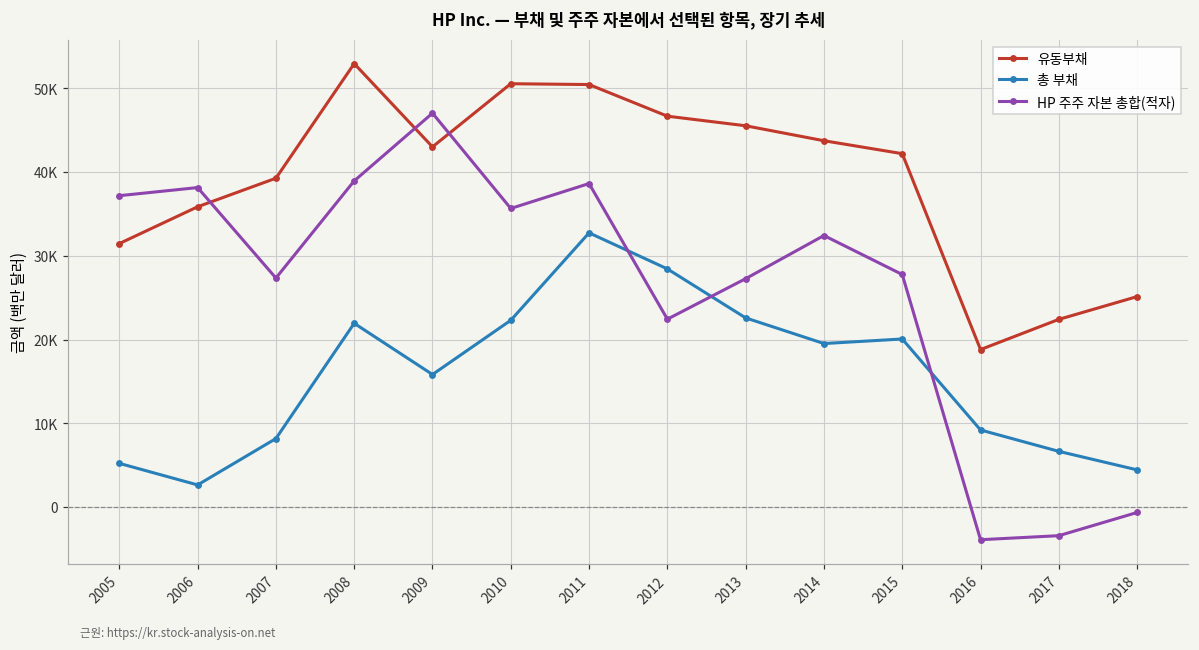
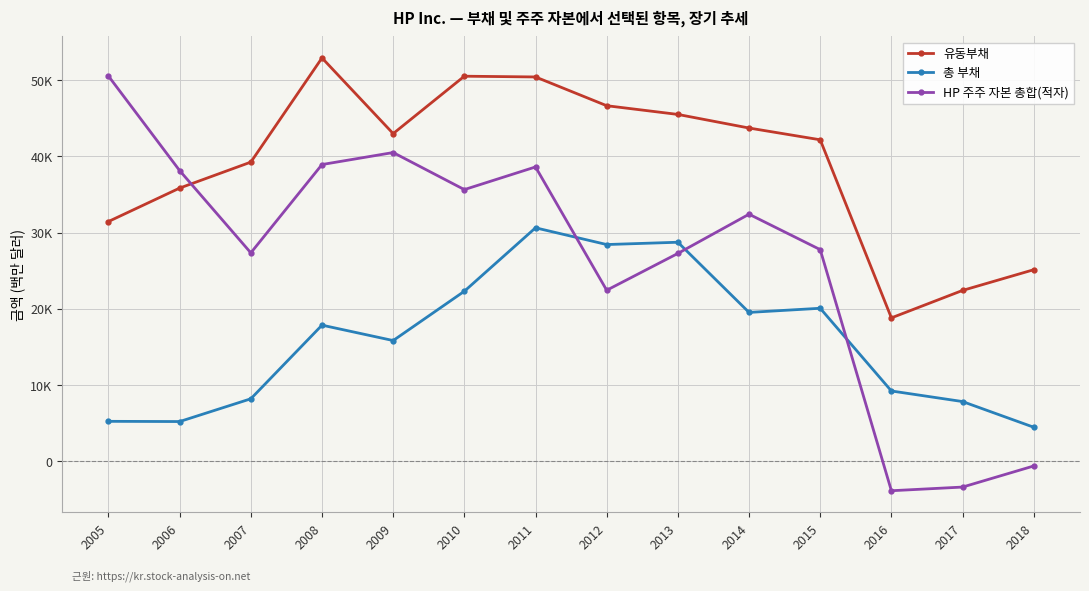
HP 주주 자본 총합(적자), 2005: 37000 -> 51000
총 부채, 2006: 3000 -> 5000
총 부채, 2008: 22000 -> 18000
HP 주주 자본 총합(적자), 2009: 47000 -> 41000
총 부채, 2011: 33000 -> 31000
총 부채, 2013: 23000 -> 29000
총 부채, 2017: 7000 -> 8000
